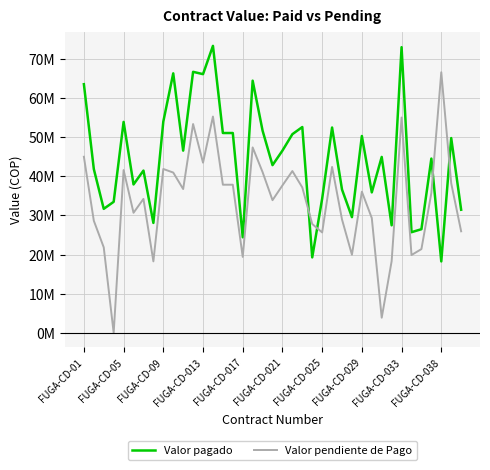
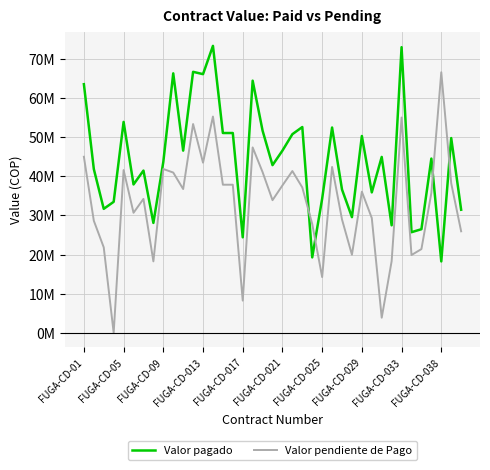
Valor pagado, FUGA-CD-09: 54000000 -> 44000000
Valor pendiente de Pago, FUGA-CD-017: 19000000 -> 8000000
Valor pendiente de Pago, FUGA-CD-025: 26000000 -> 14000000
